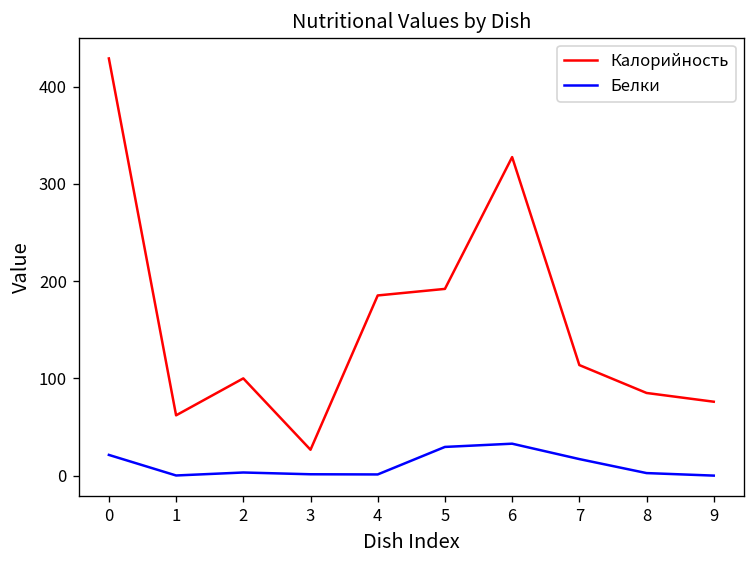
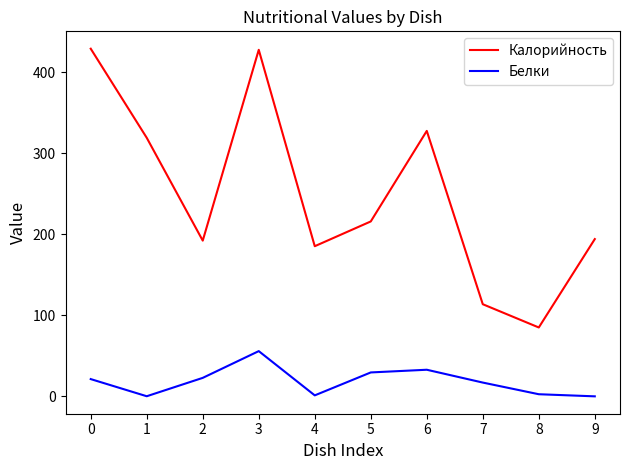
Калорийность, 1: 60 -> 320
Калорийность, 2: 100 -> 190
Белки, 2: 0 -> 20
Калорийность, 3: 30 -> 430
Белки, 3: 0 -> 60
Калорийность, 5: 190 -> 220
Калорийность, 9: 80 -> 190
